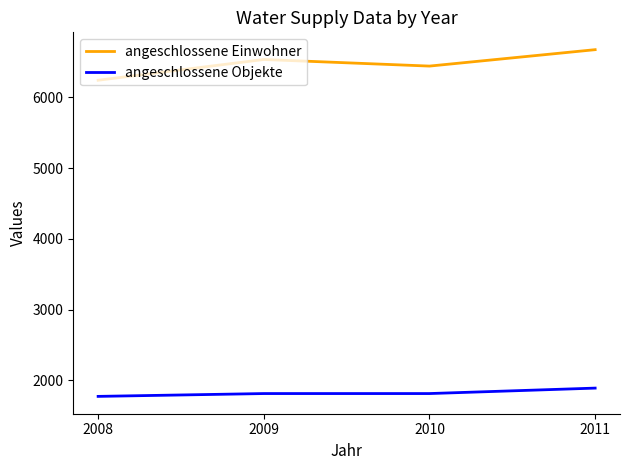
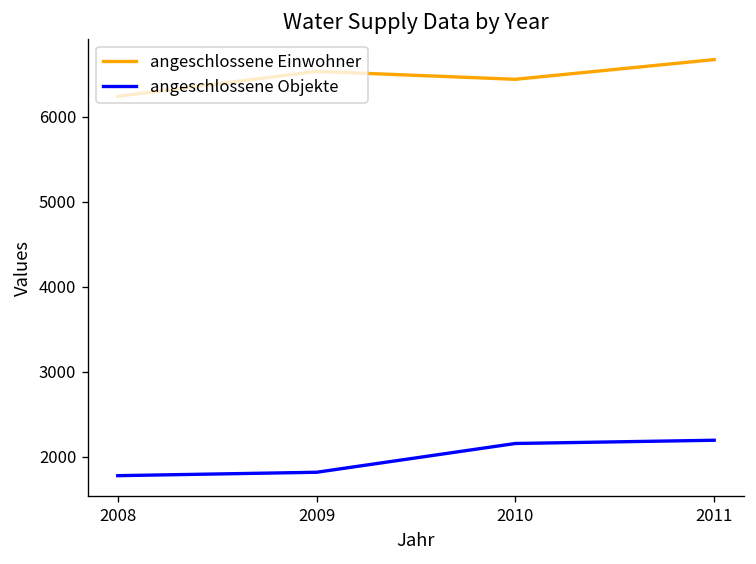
angeschlossene Objekte, 2010: 1800 -> 2200
angeschlossene Objekte, 2011: 1900 -> 2200
